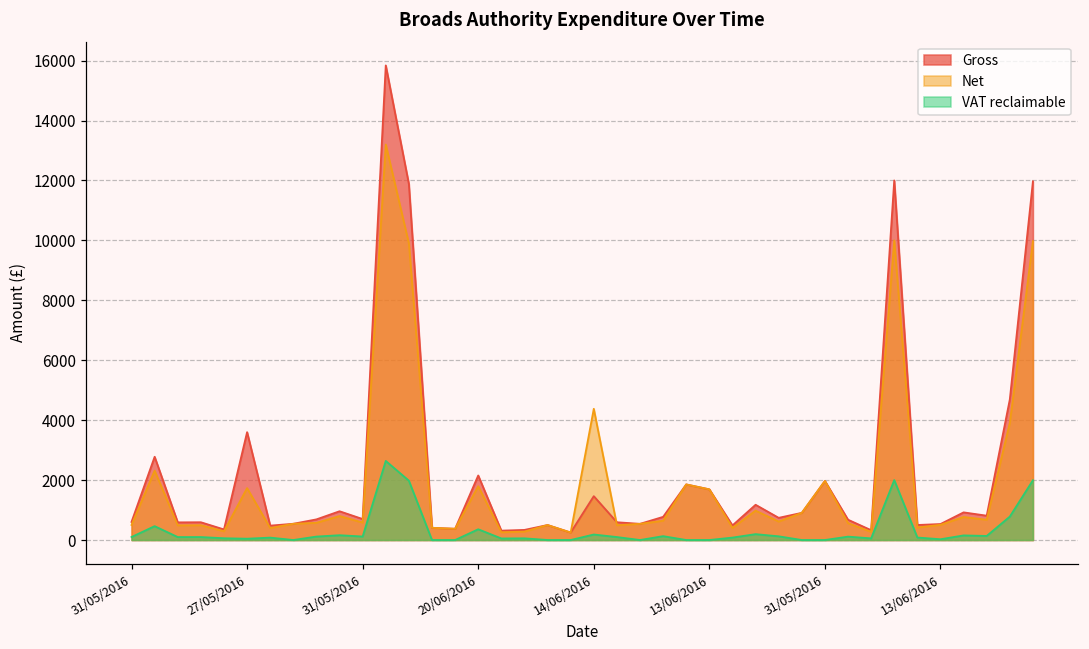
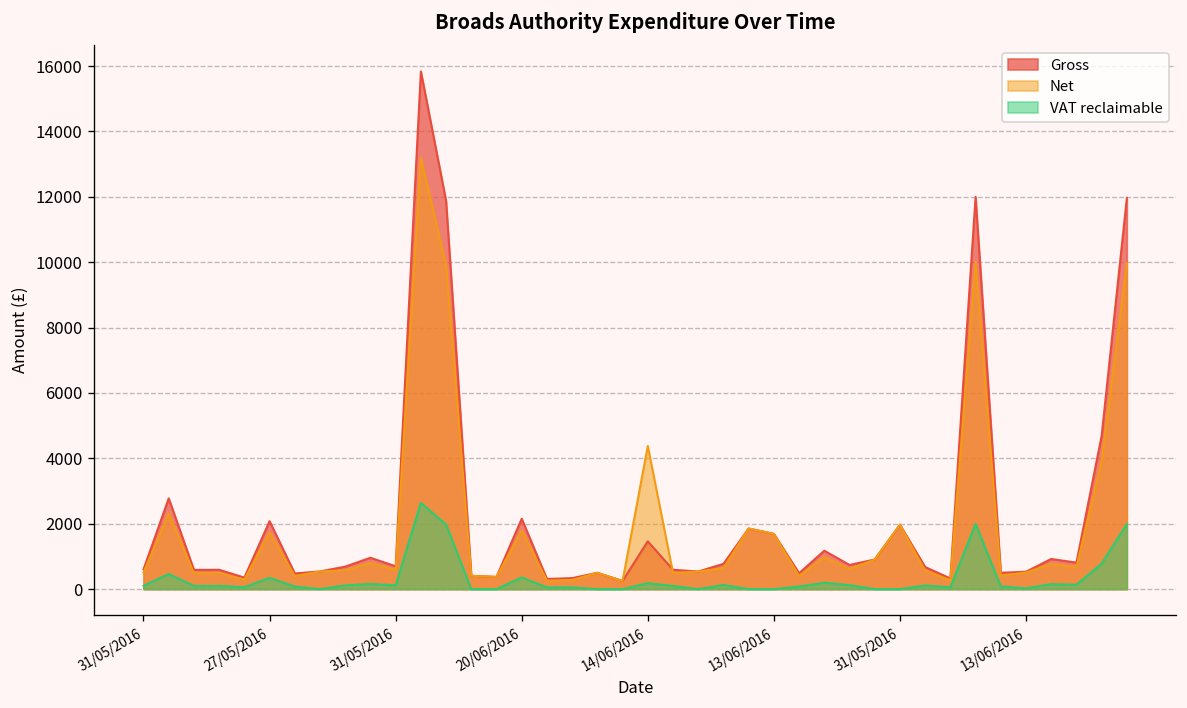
Gross, 27/05/2016: 3600 -> 2100
VAT reclaimable, 27/05/2016: 0 -> 300
